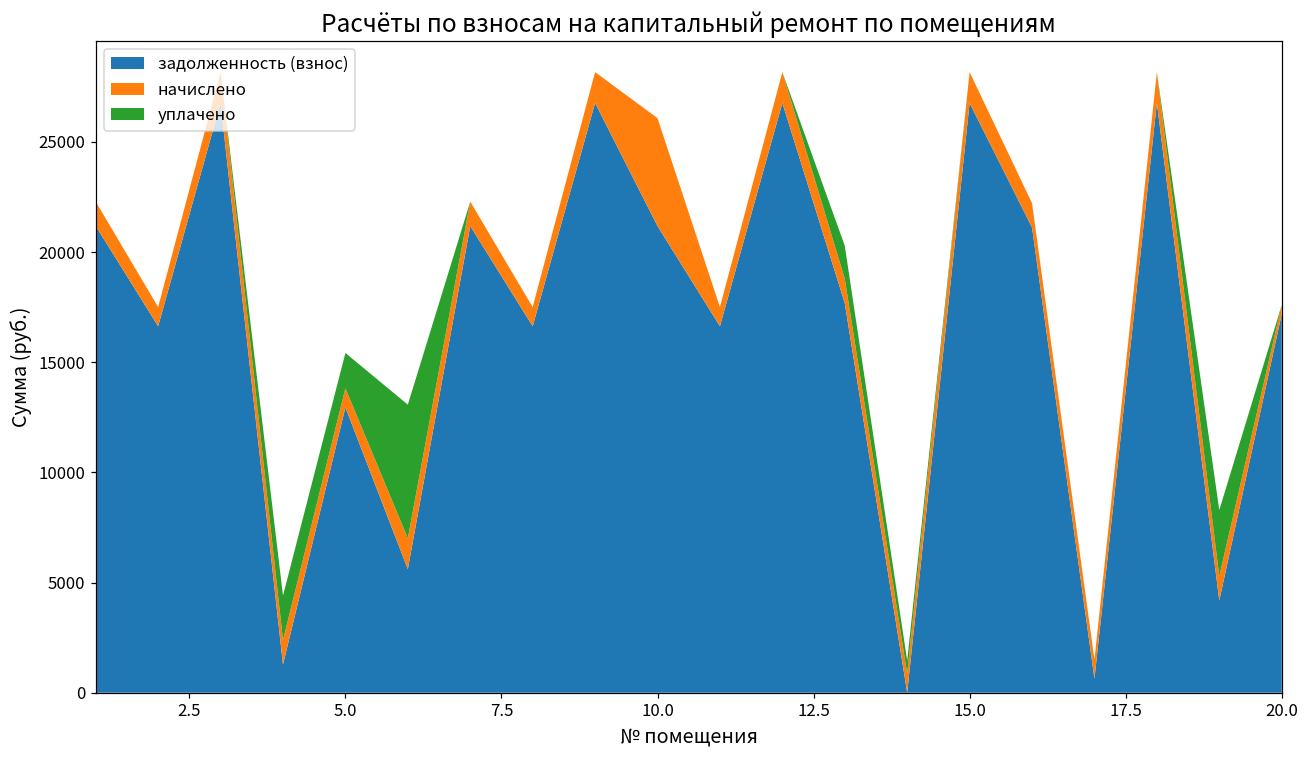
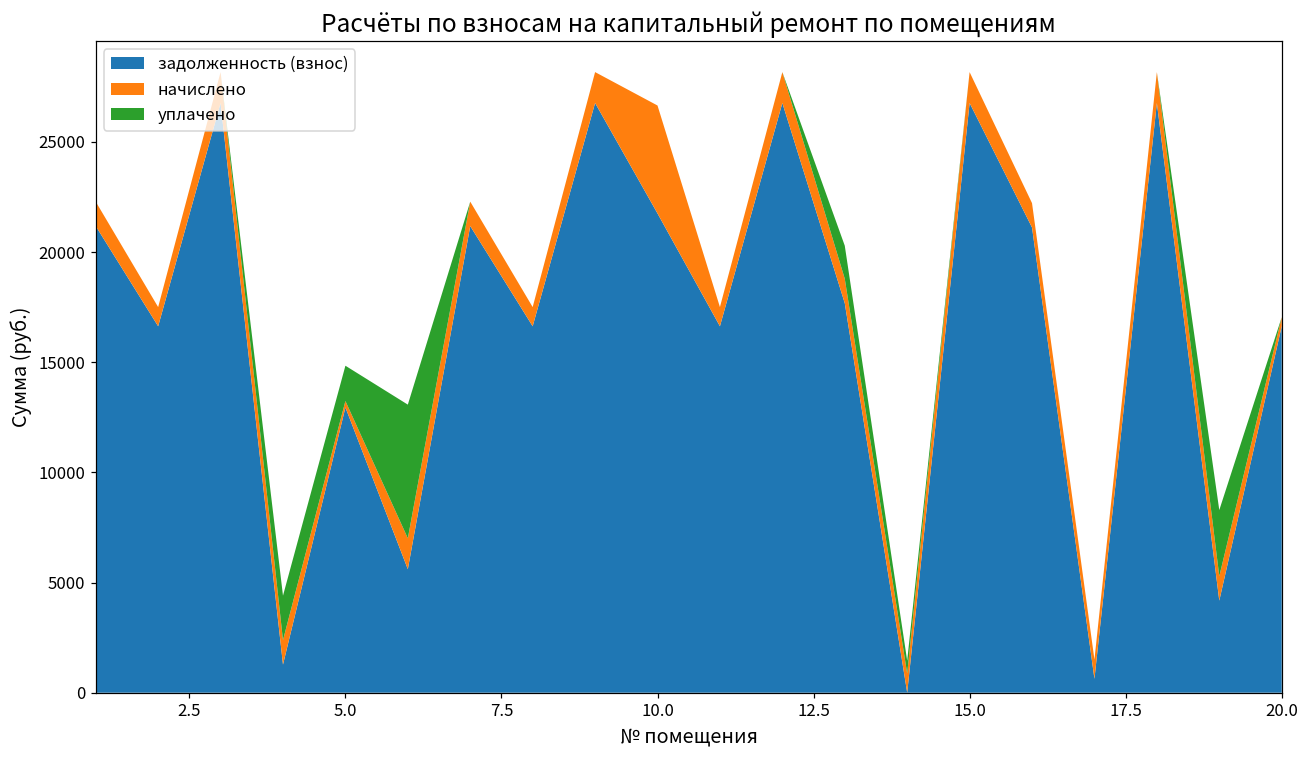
начислено, 5.0: 900 -> 300
задолженность (взнос), 10.0: 21200 -> 21800
задолженность (взнос), 20.0: 17200 -> 16600
